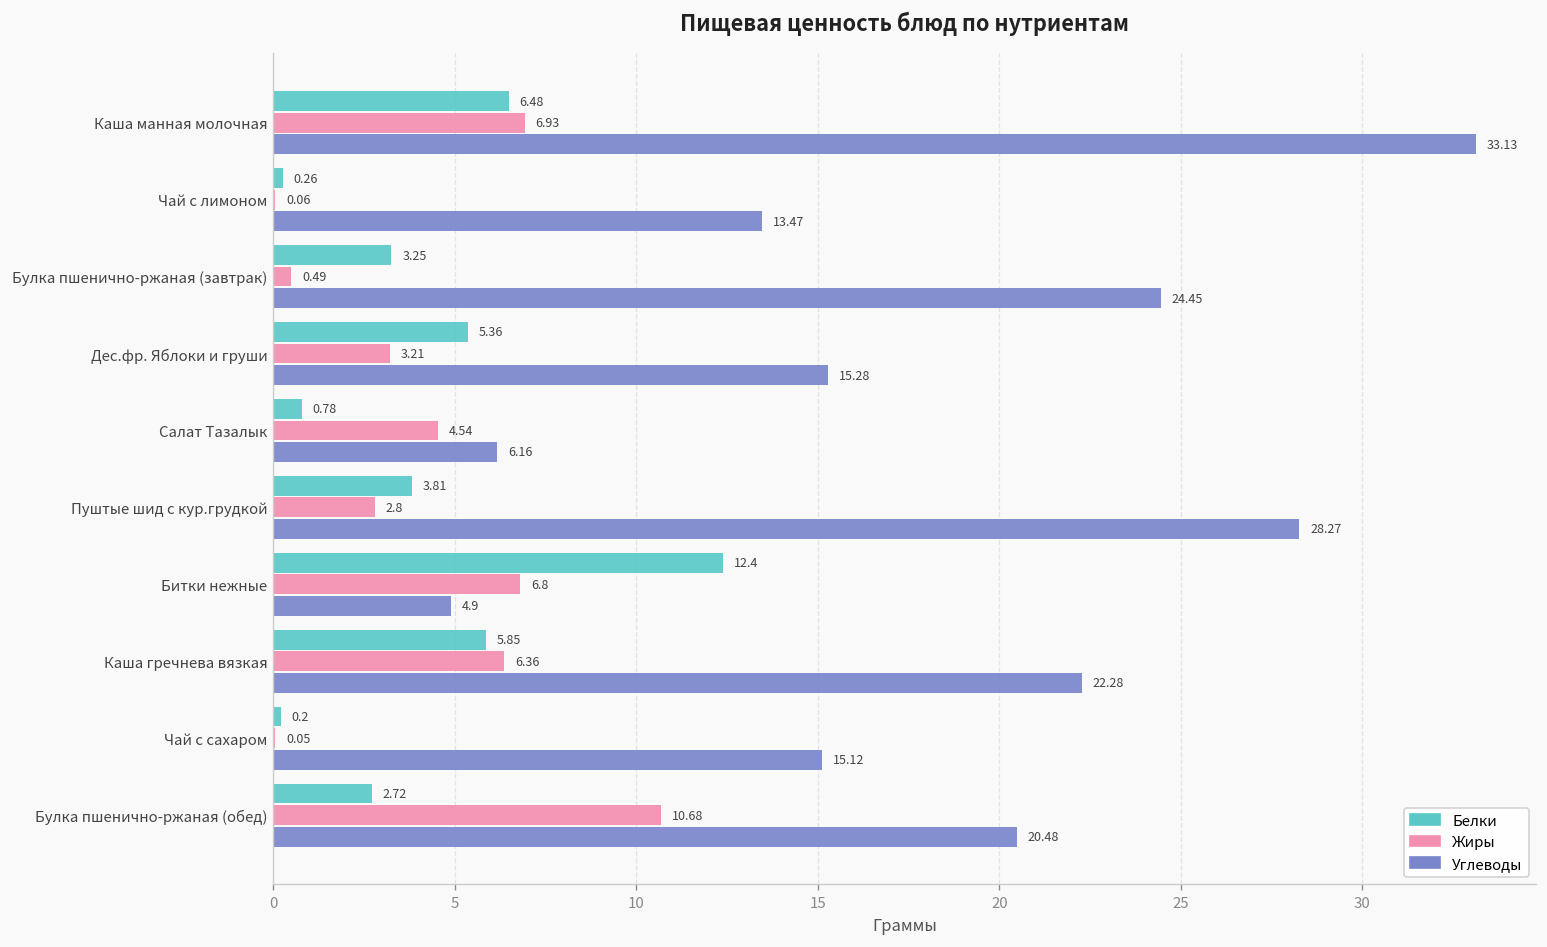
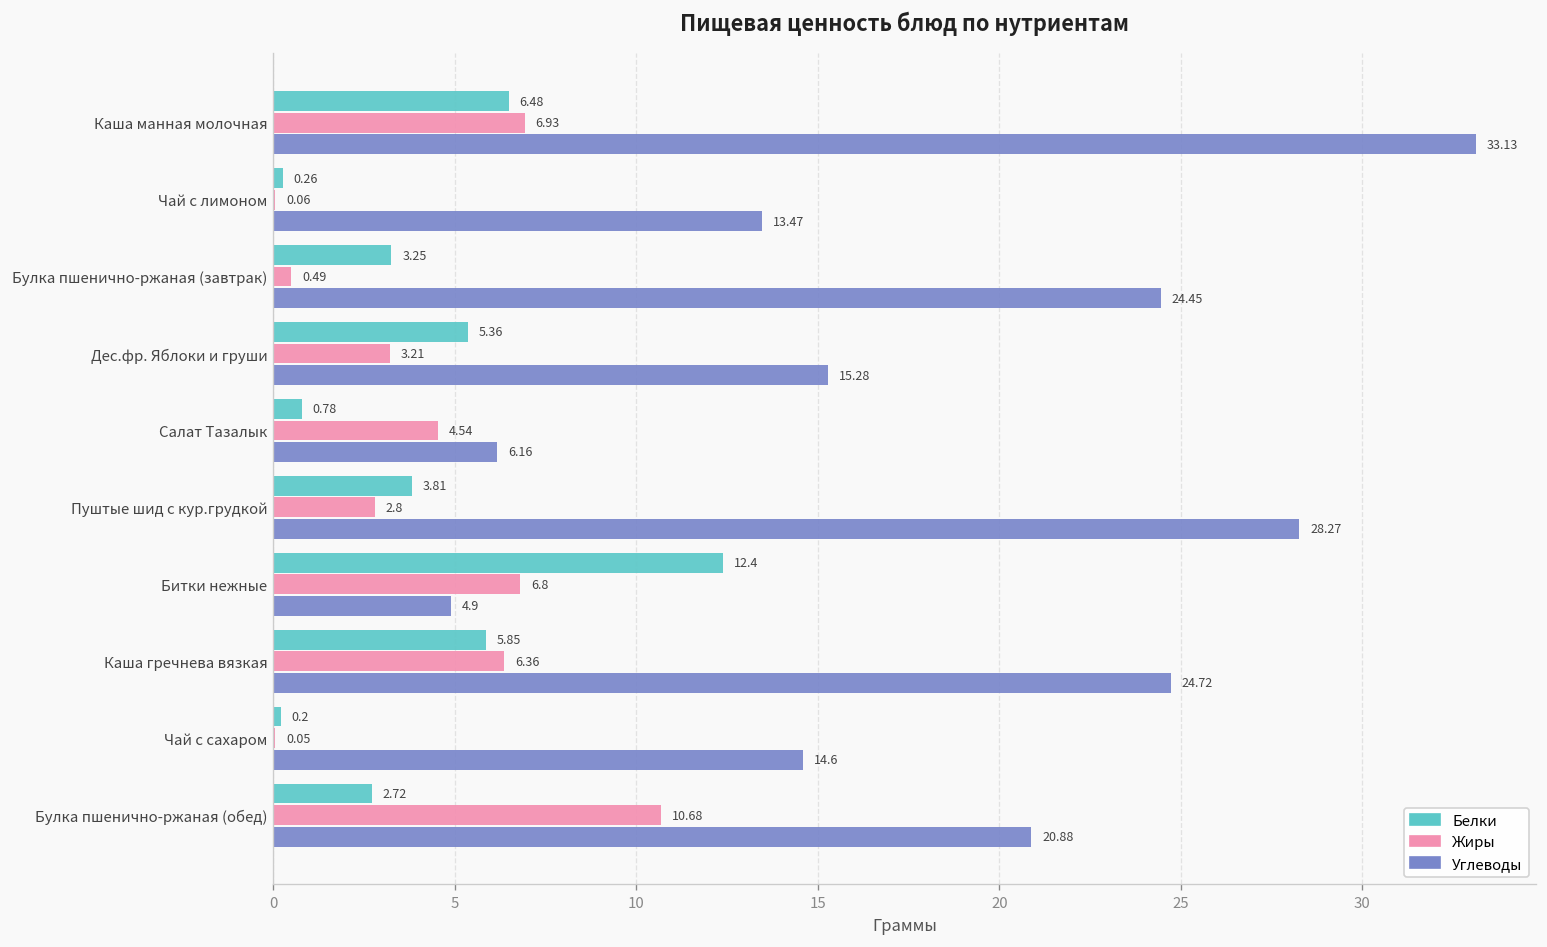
Углеводы, Каша гречнева вязкая: 22.28 -> 24.72
Углеводы, Чай с сахаром: 15.12 -> 14.6
Углеводы, Булка пшенично-ржаная (обед): 20.48 -> 20.88
